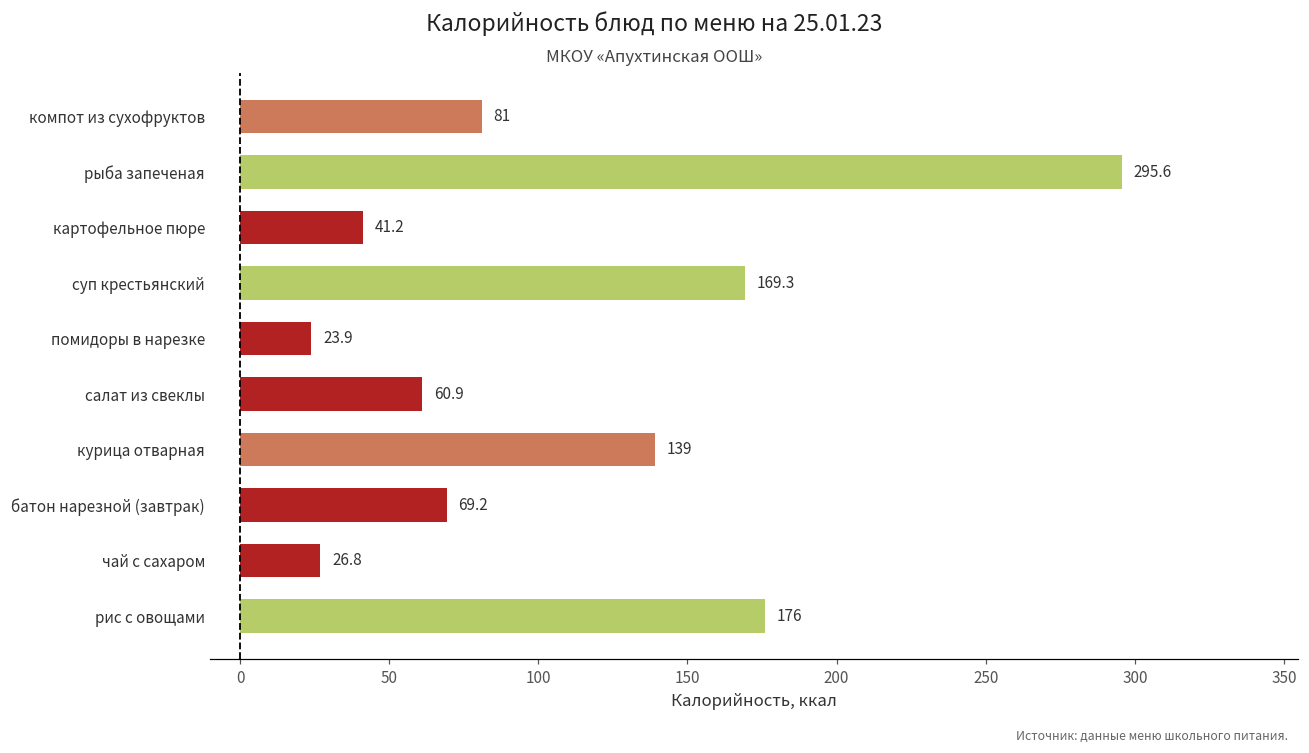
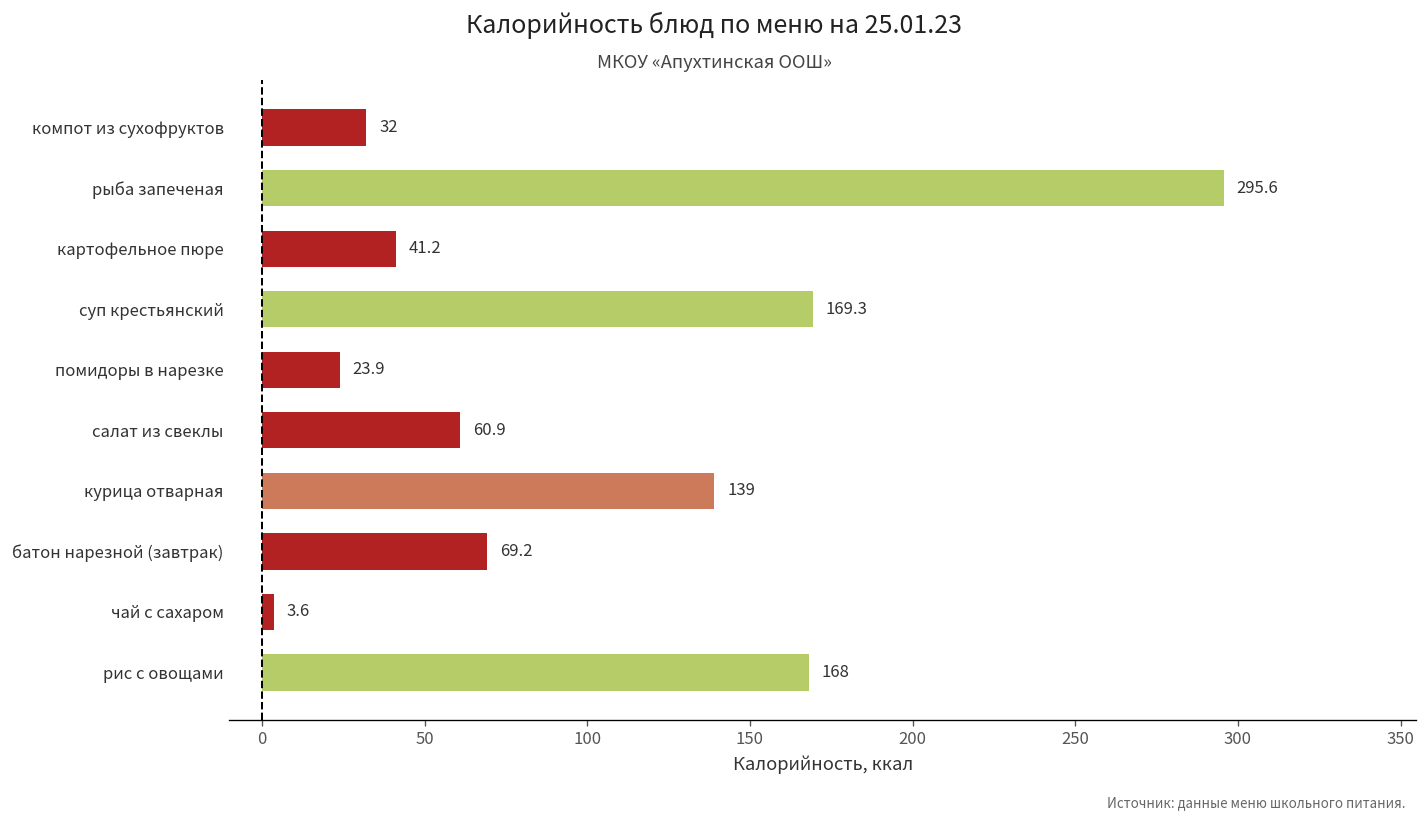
компот из сухофруктов: 81 -> 32
чай с сахаром: 26.8 -> 3.6
рис с овощами: 176 -> 168
